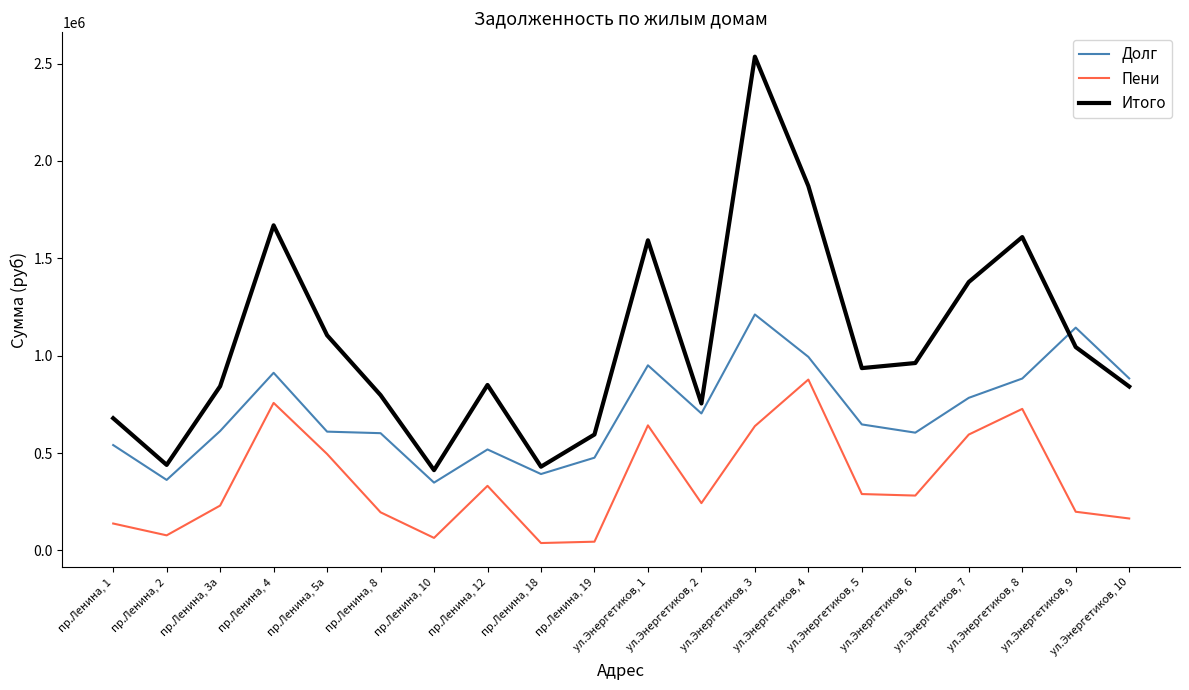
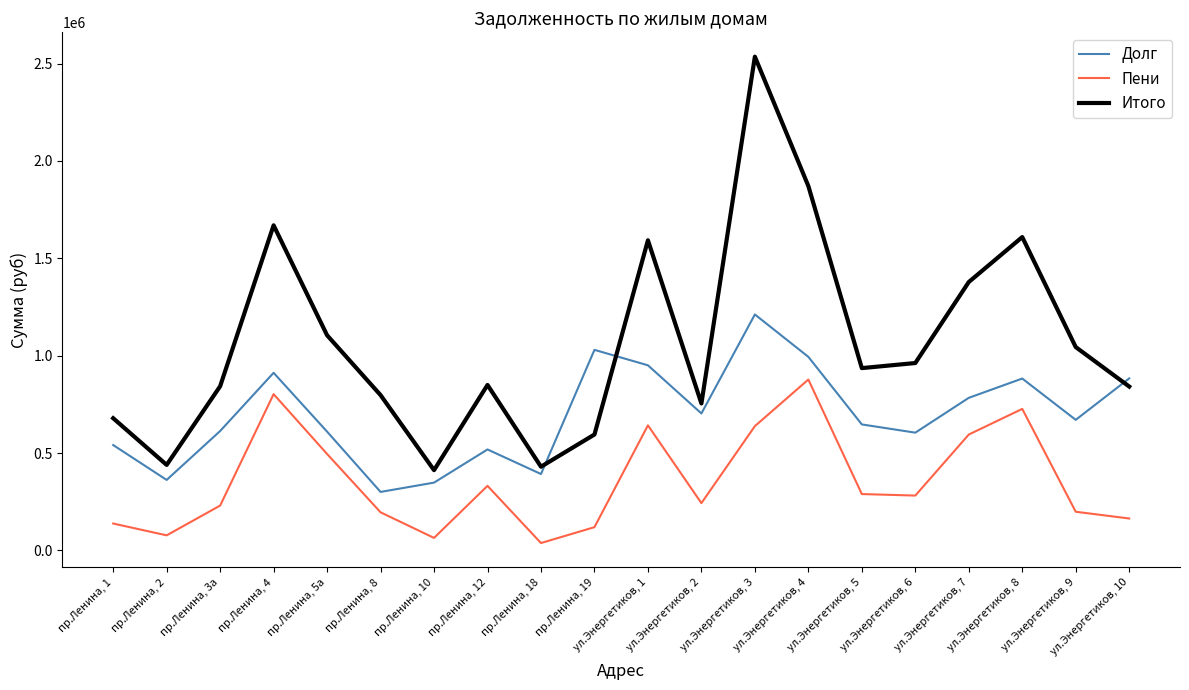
Пени, пр.Ленина, 4: 760000 -> 800000
Долг, пр.Ленина, 8: 600000 -> 300000
Долг, пр.Ленина, 19: 480000 -> 1030000
Пени, пр.Ленина, 19: 40000 -> 120000
Долг, ул.Энергетиков, 9: 1140000 -> 670000
